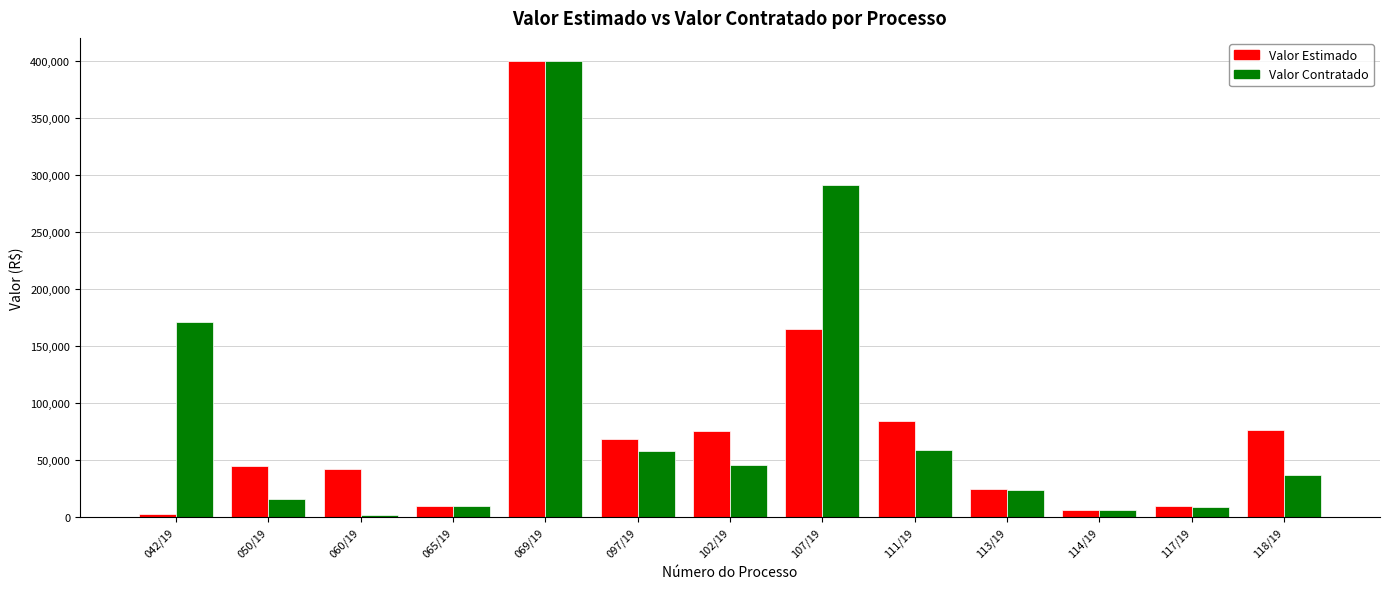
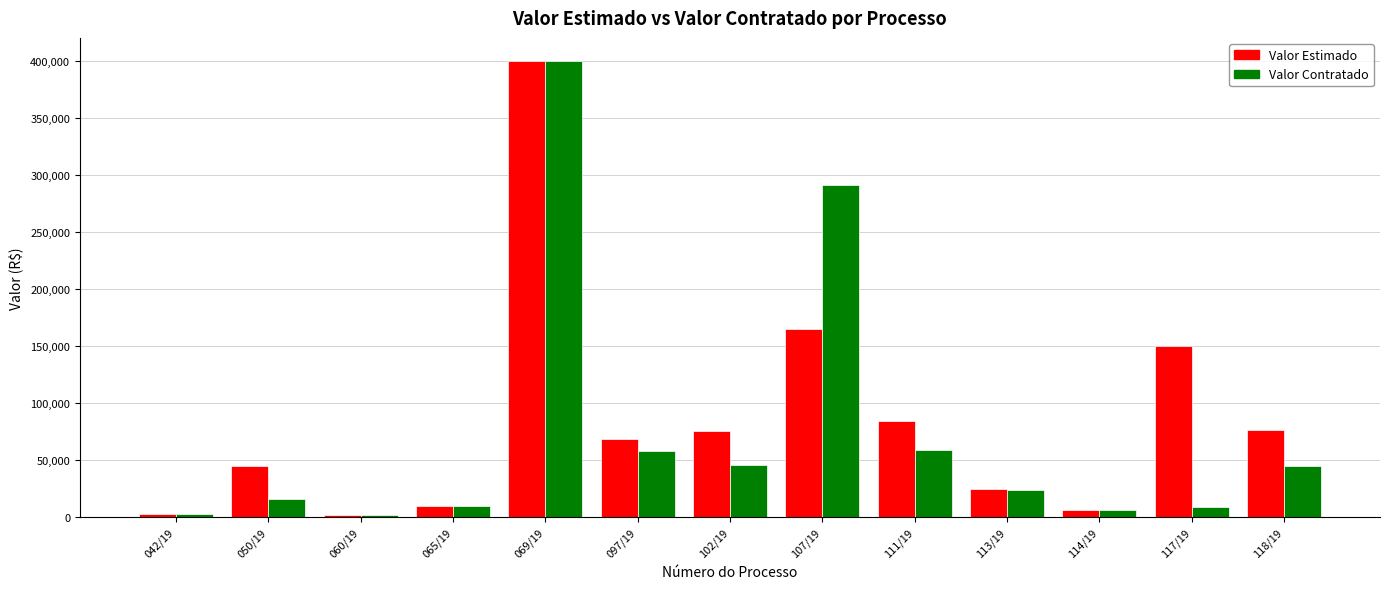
Valor Contratado, 042/19: 171,000 -> 3,000
Valor Estimado, 060/19: 42,000 -> 2,000
Valor Estimado, 117/19: 10,000 -> 150,000
Valor Contratado, 118/19: 37,000 -> 45,000
